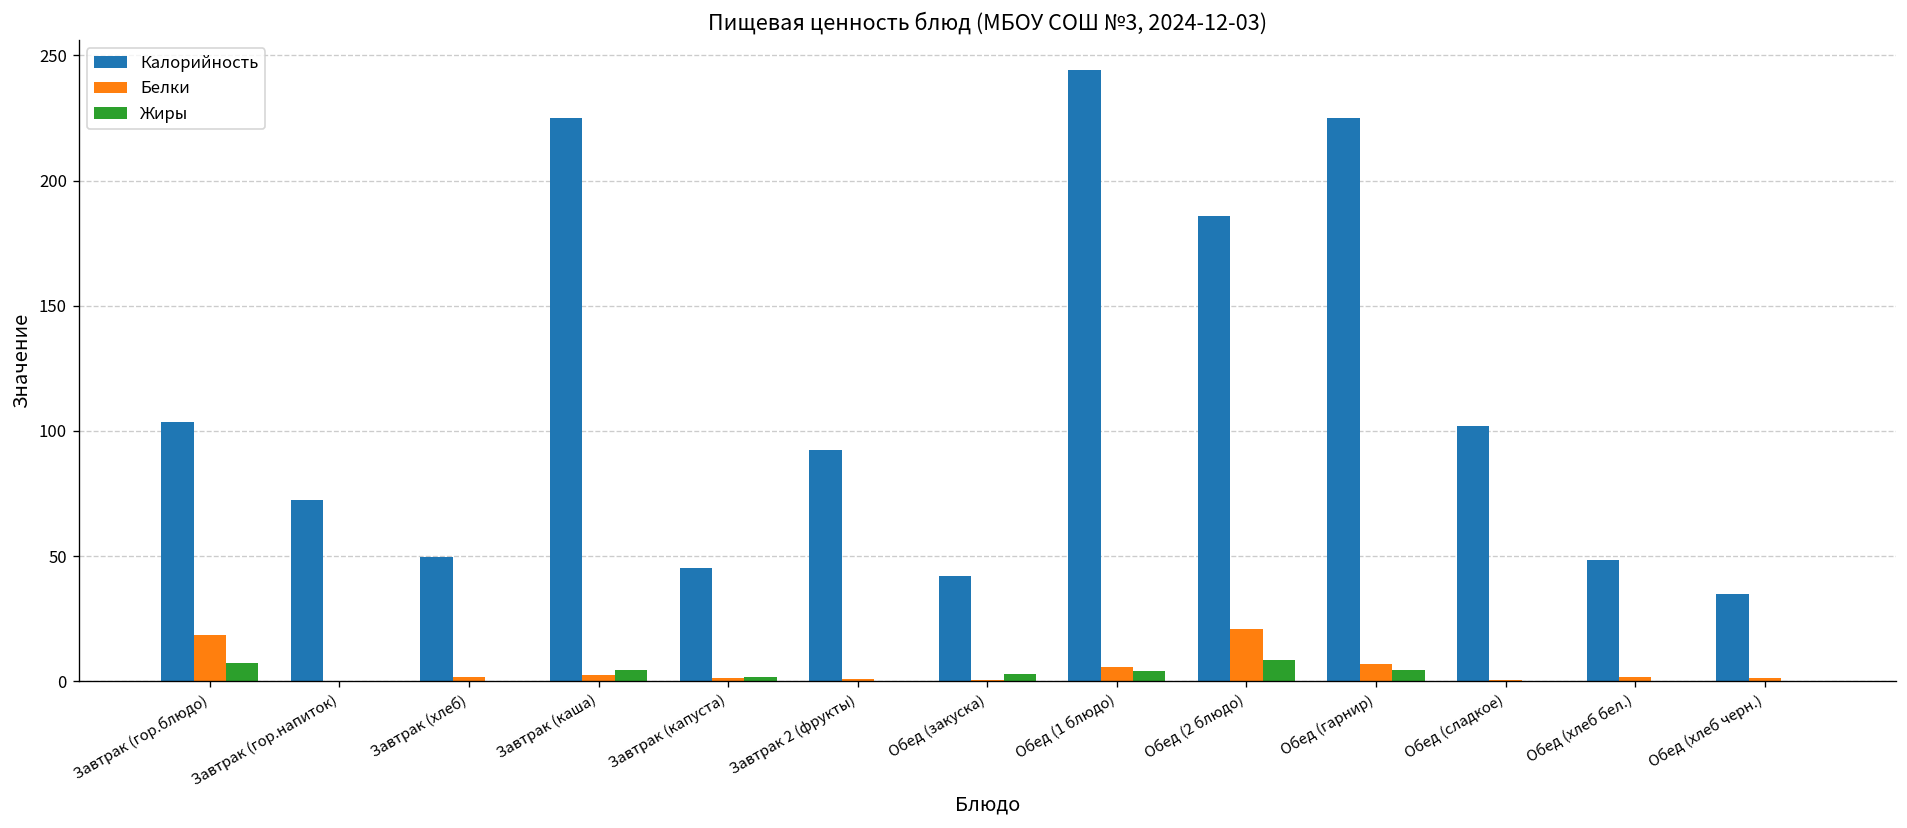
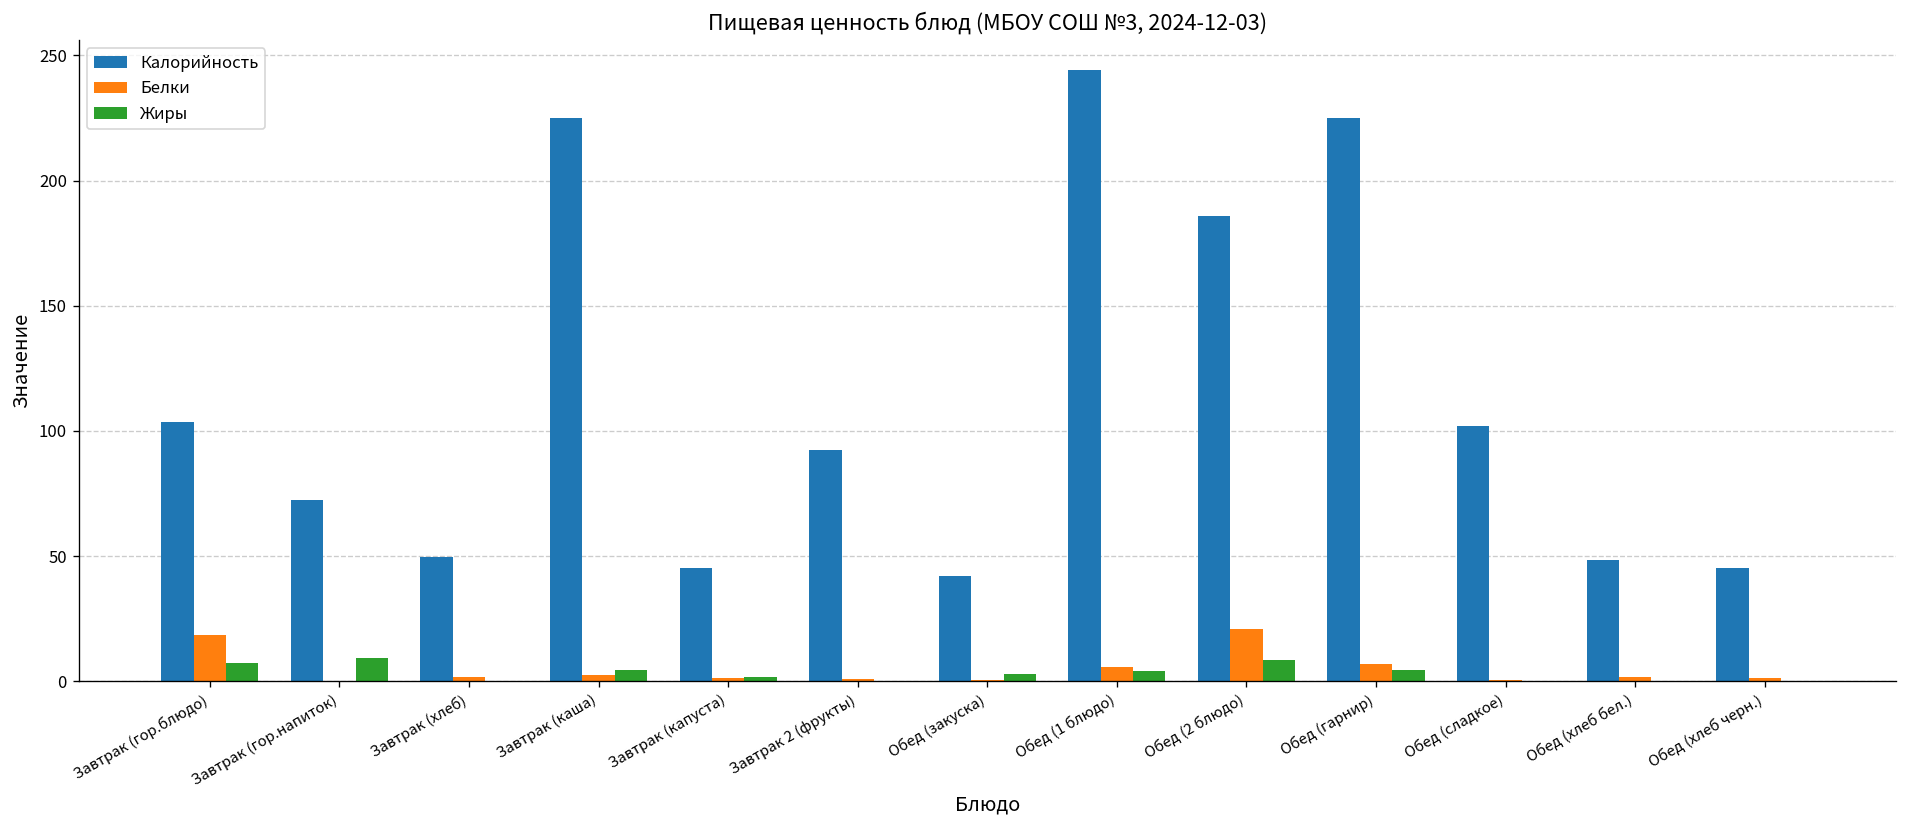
Жиры, Завтрак (гор.напиток): 0 -> 9
Калорийность, Обед (хлеб черн.): 35 -> 45
